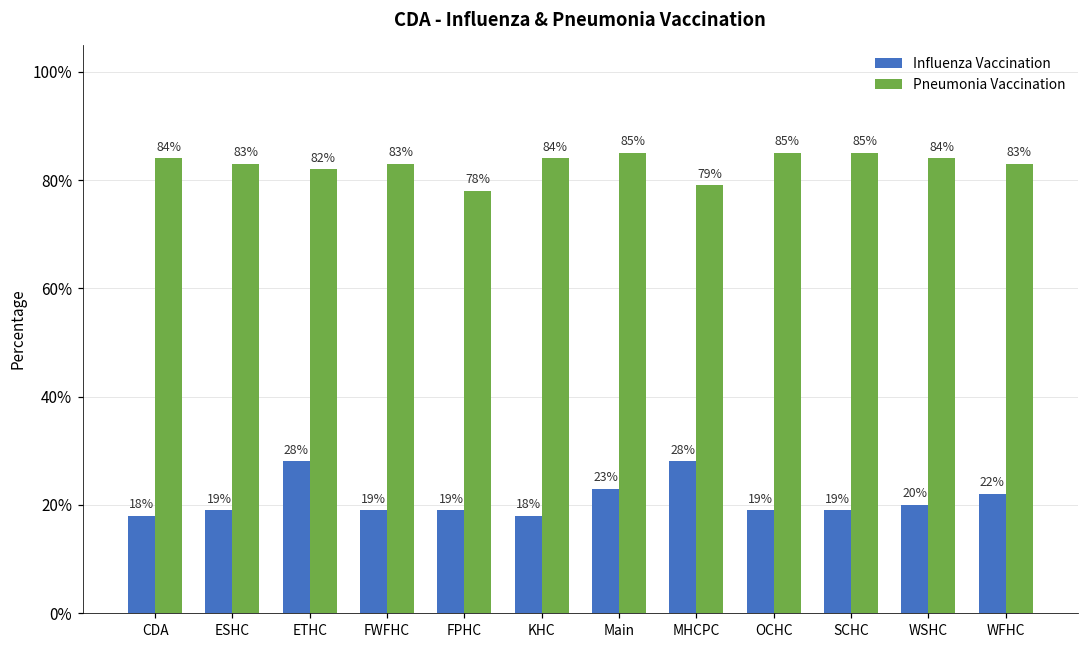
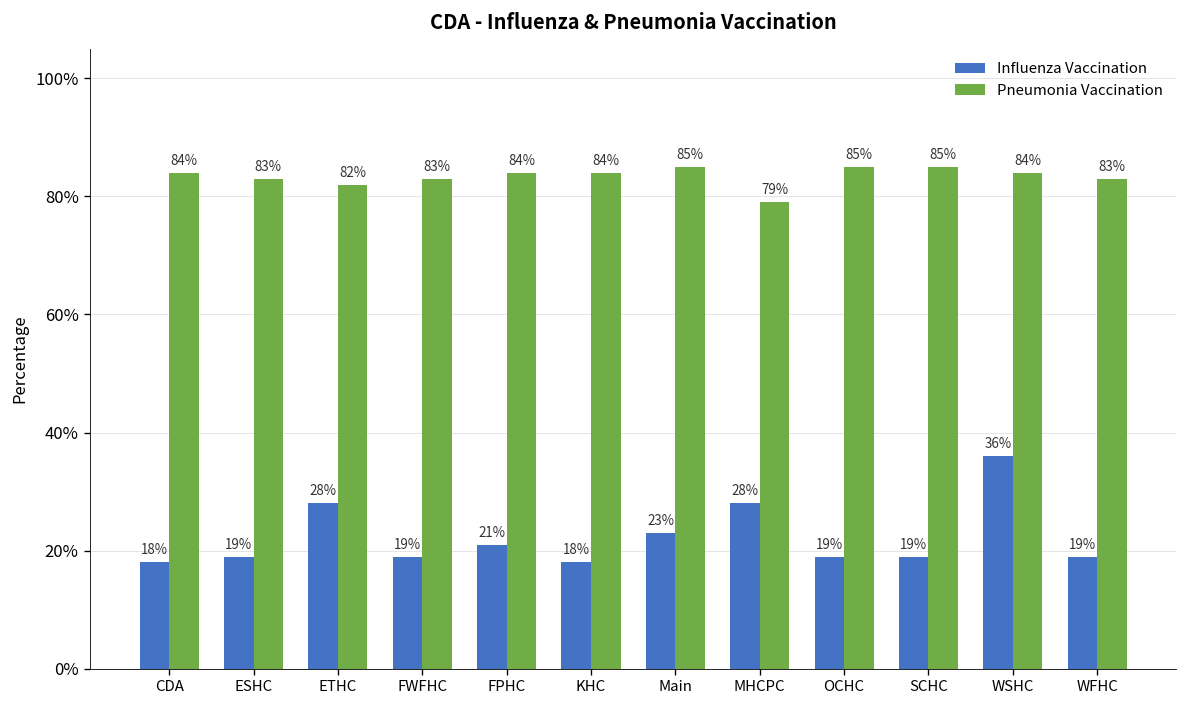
Influenza Vaccination, FPHC: 19% -> 21%
Pneumonia Vaccination, FPHC: 78% -> 84%
Influenza Vaccination, WSHC: 20% -> 36%
Influenza Vaccination, WFHC: 22% -> 19%
